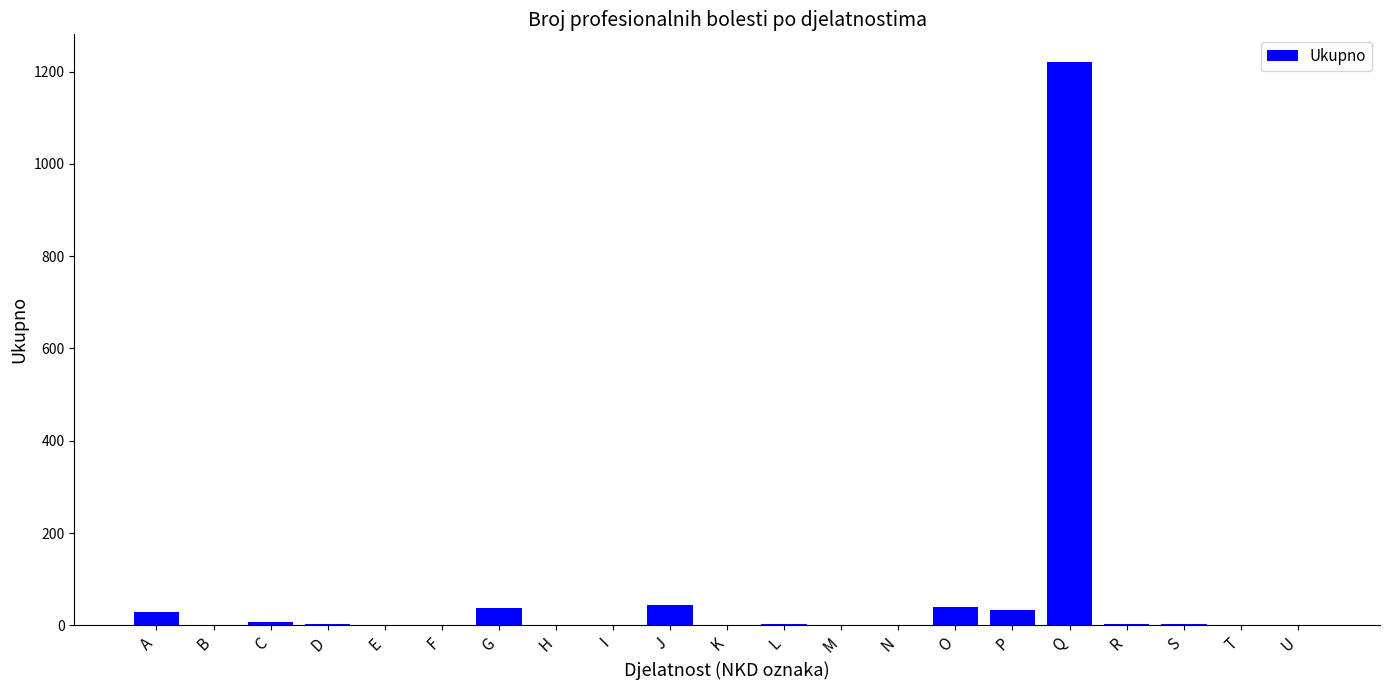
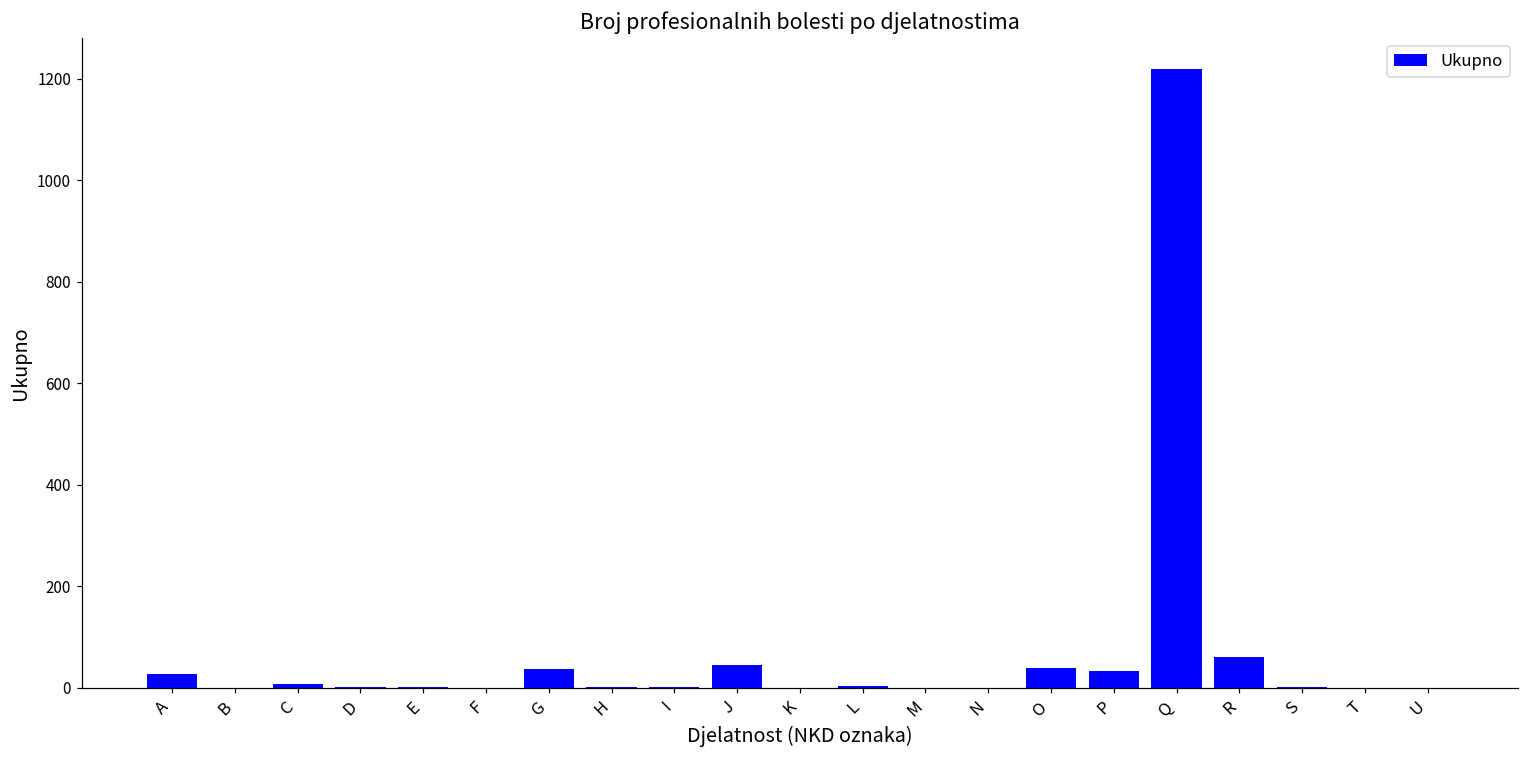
R: 0 -> 60
